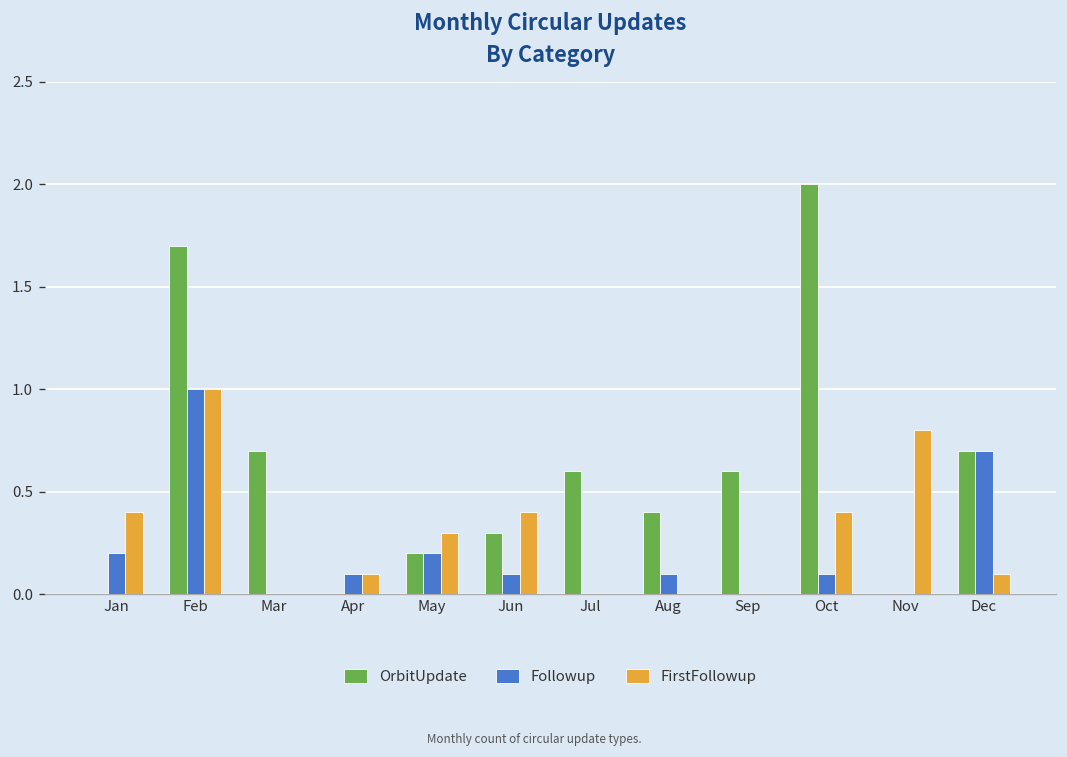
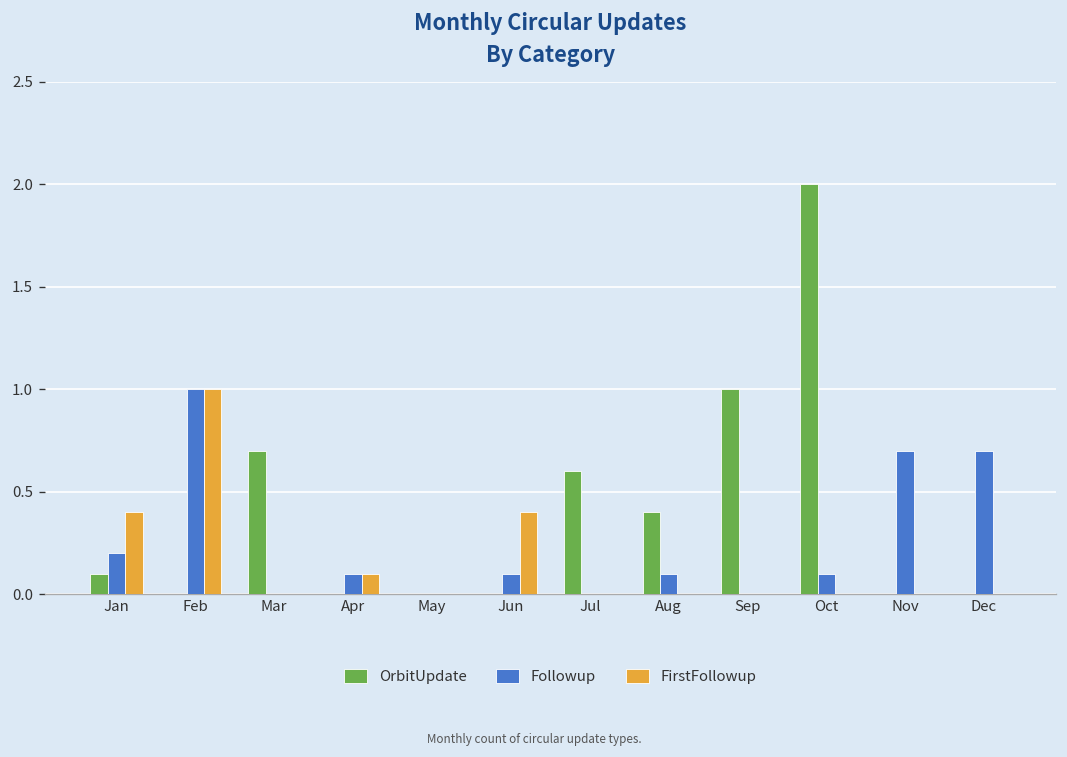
OrbitUpdate, Jan: 0.0 -> 0.1
OrbitUpdate, Feb: 1.7 -> 0.0
OrbitUpdate, May: 0.2 -> 0.0
Followup, May: 0.2 -> 0.0
FirstFollowup, May: 0.3 -> 0.0
OrbitUpdate, Jun: 0.3 -> 0.0
OrbitUpdate, Sep: 0.6 -> 1.0
FirstFollowup, Oct: 0.4 -> 0.0
Followup, Nov: 0.0 -> 0.7
FirstFollowup, Nov: 0.8 -> 0.0
OrbitUpdate, Dec: 0.7 -> 0.0
FirstFollowup, Dec: 0.1 -> 0.0
